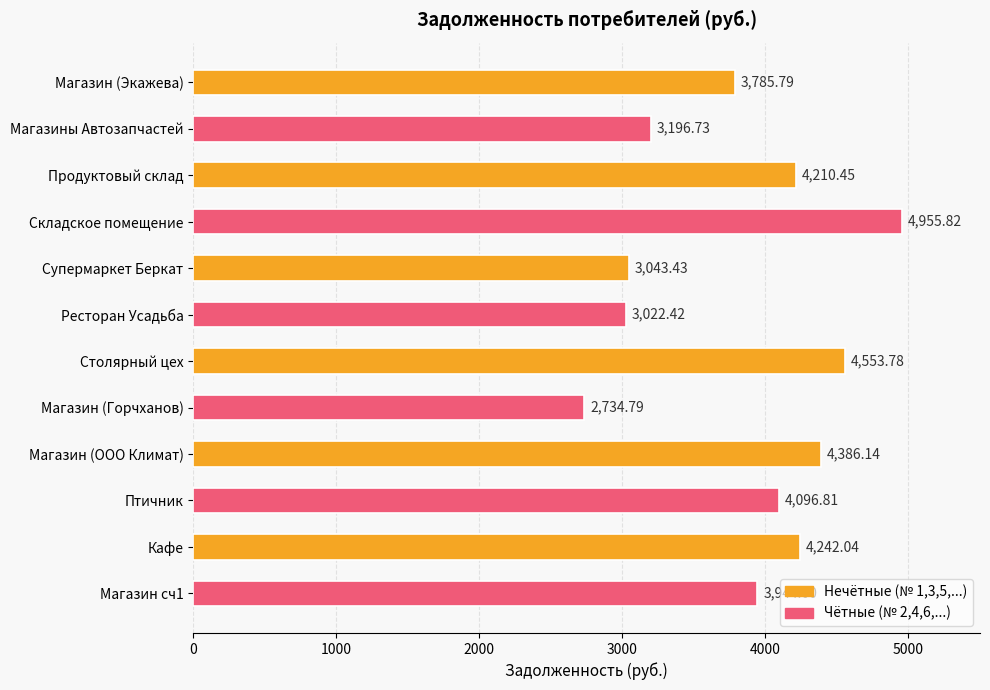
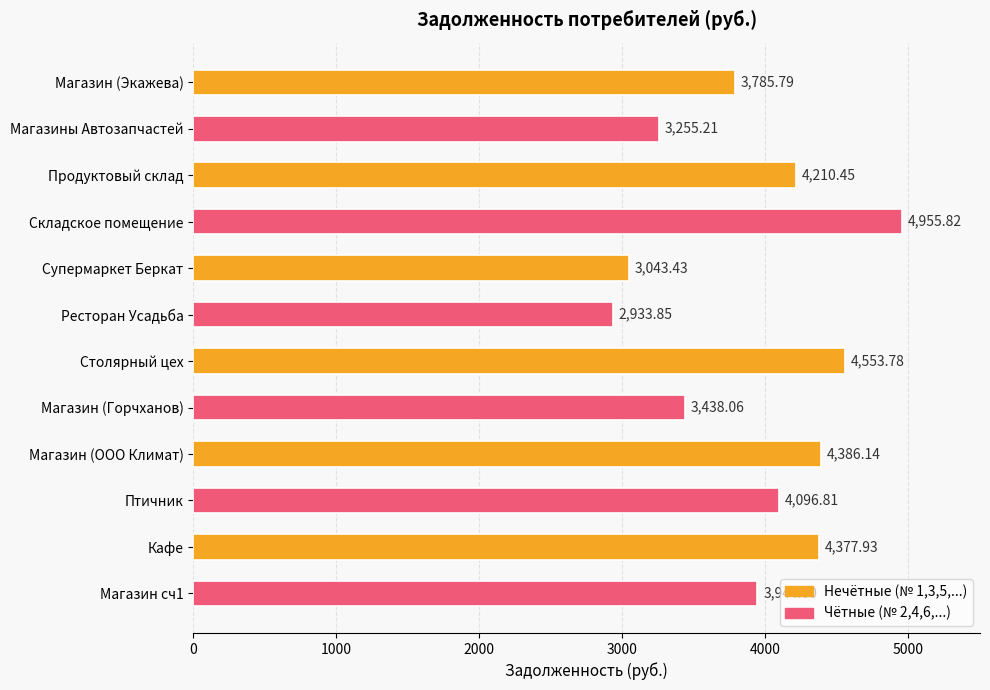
Магазины Автозапчастей: 3,196.73 -> 3,255.21
Ресторан Усадьба: 3,022.42 -> 2,933.85
Магазин (Горчханов): 2,734.79 -> 3,438.06
Кафе: 4,242.04 -> 4,377.93
